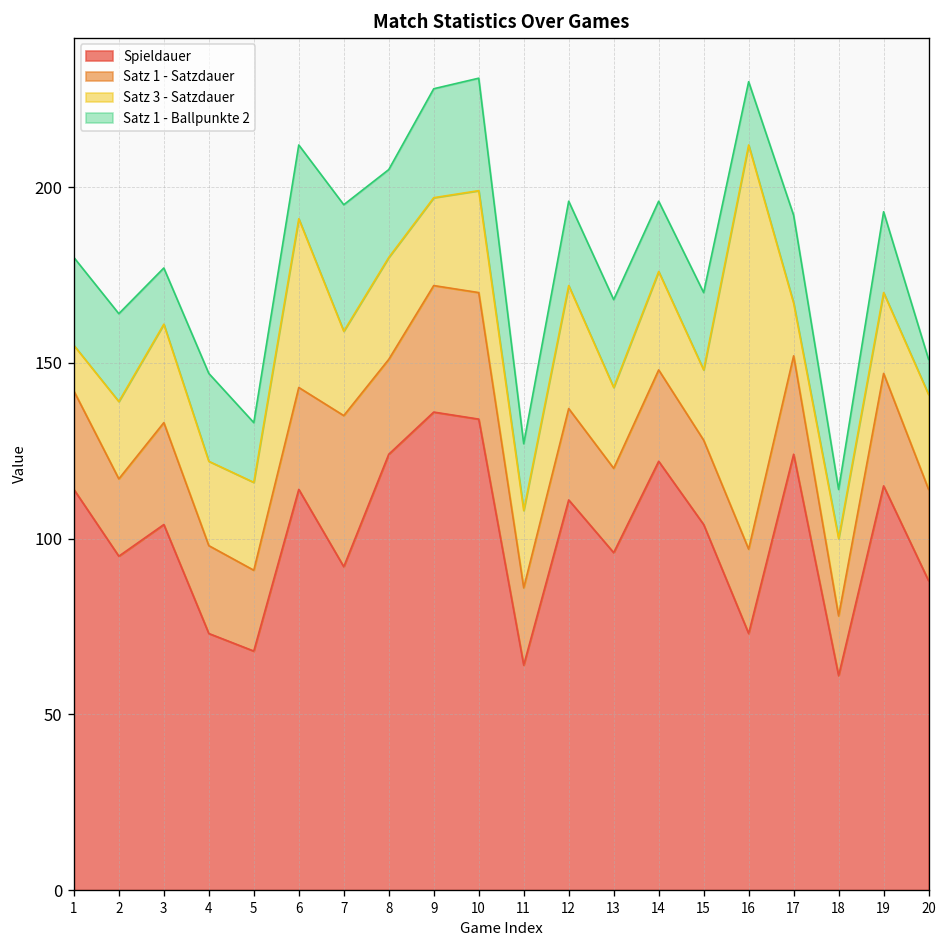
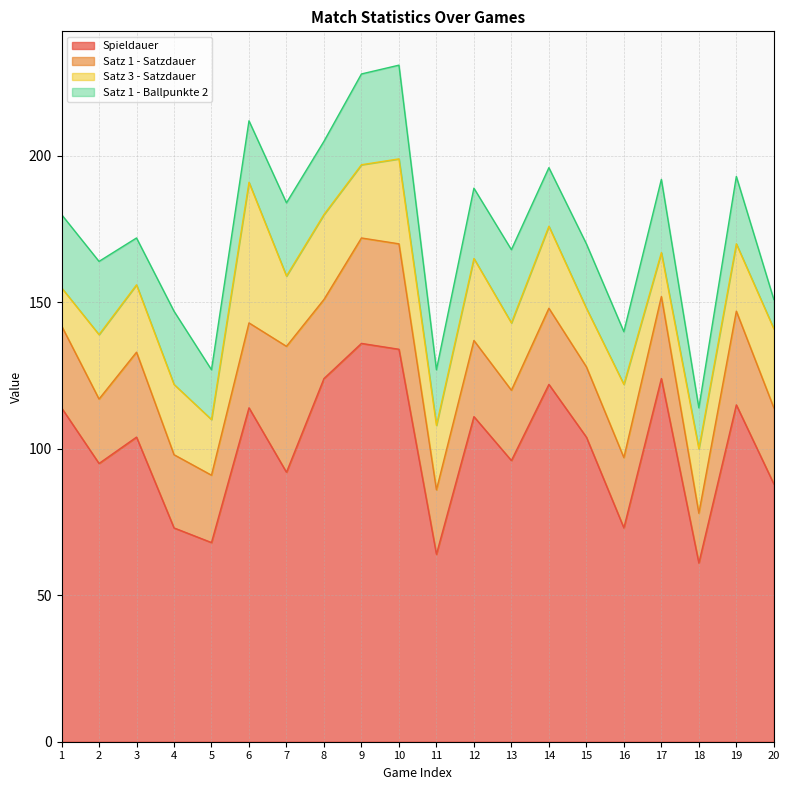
Satz 3 - Satzdauer, 3: 28 -> 23
Satz 3 - Satzdauer, 5: 25 -> 19
Satz 1 - Ballpunkte 2, 7: 36 -> 25
Satz 3 - Satzdauer, 12: 35 -> 28
Satz 3 - Satzdauer, 16: 115 -> 25
